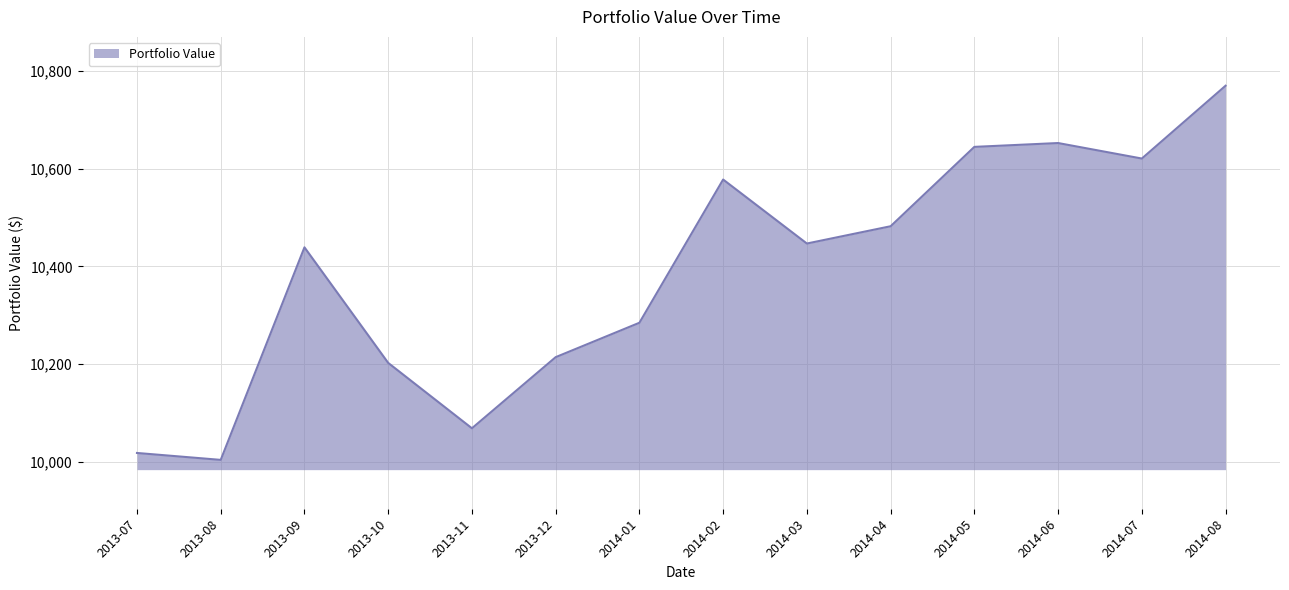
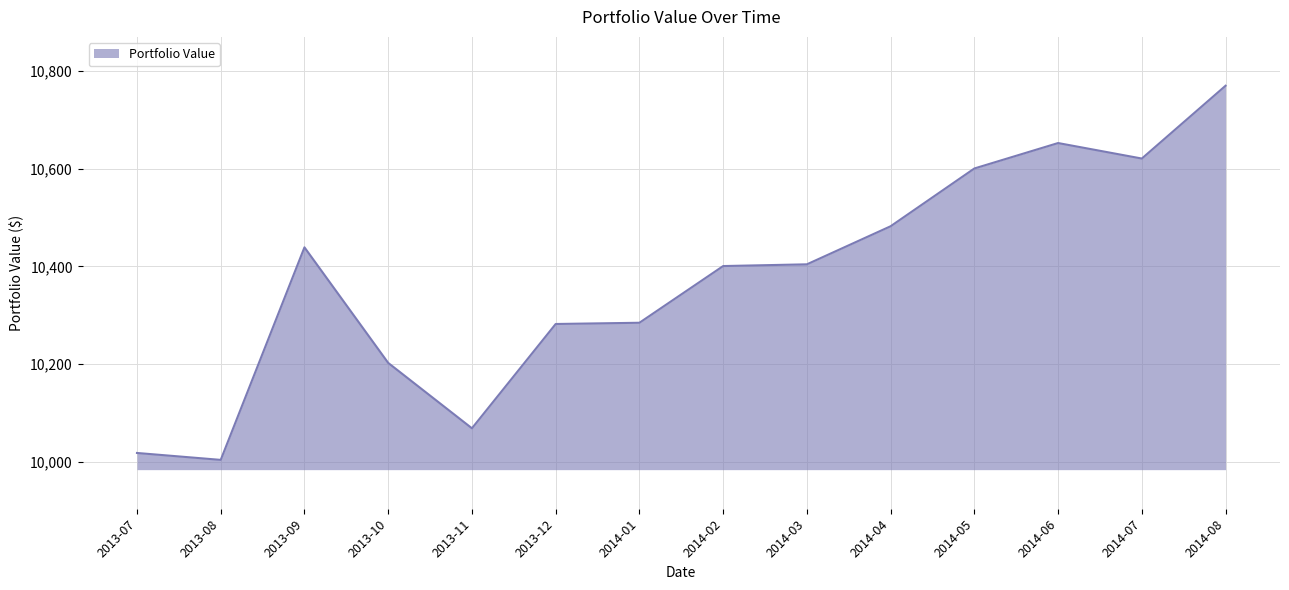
2013-12: 10,210 -> 10,280
2014-02: 10,580 -> 10,400
2014-03: 10,450 -> 10,400
2014-05: 10,640 -> 10,600
